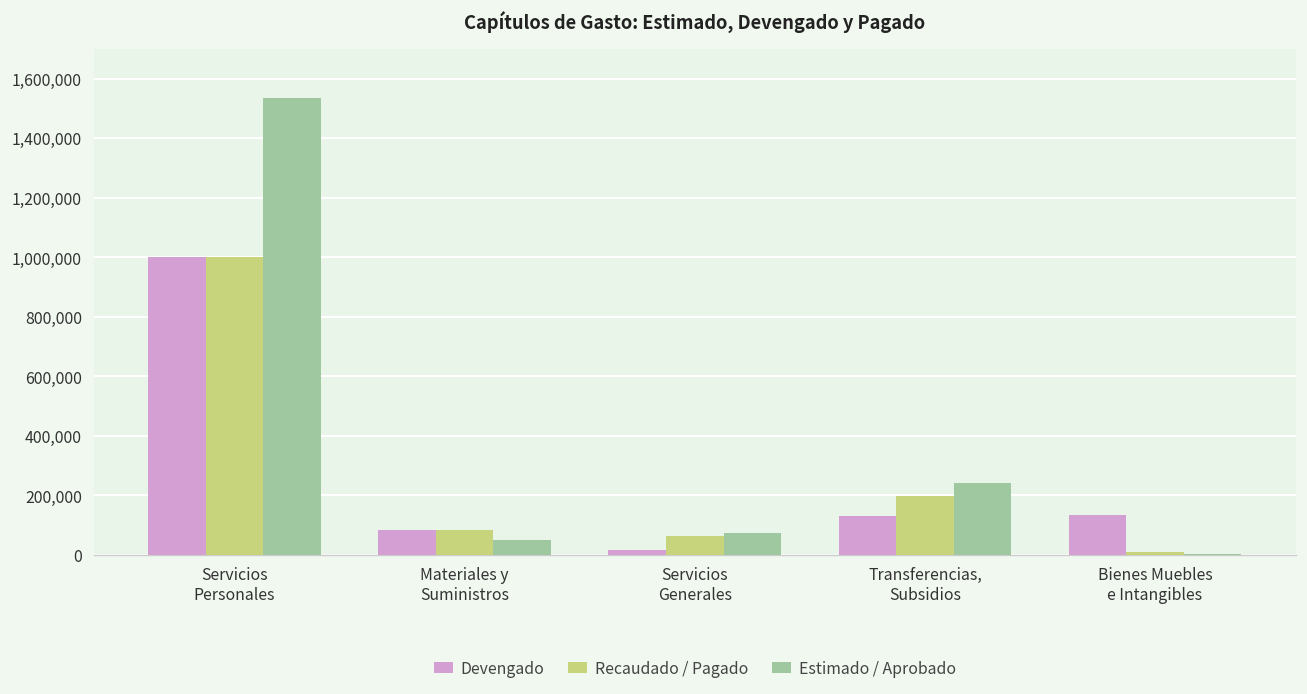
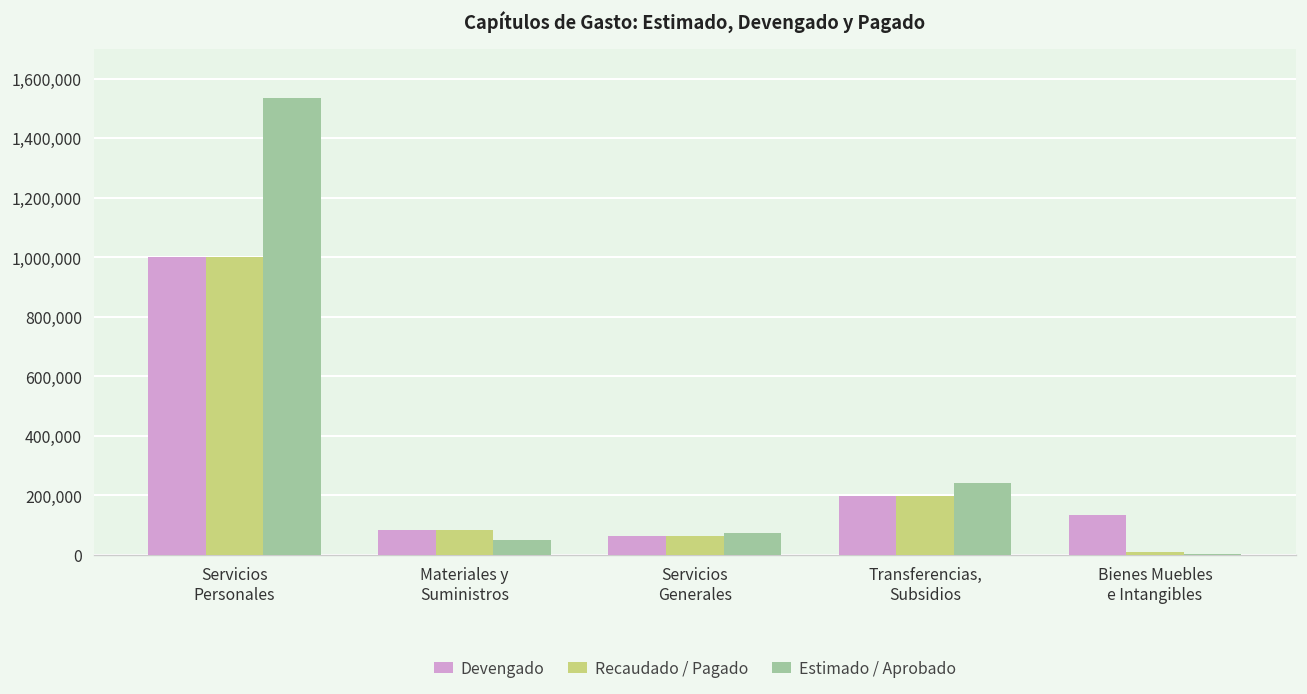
Devengado, Servicios Generales: 20,000 -> 60,000
Devengado, Transferencias, Subsidios: 130,000 -> 200,000
